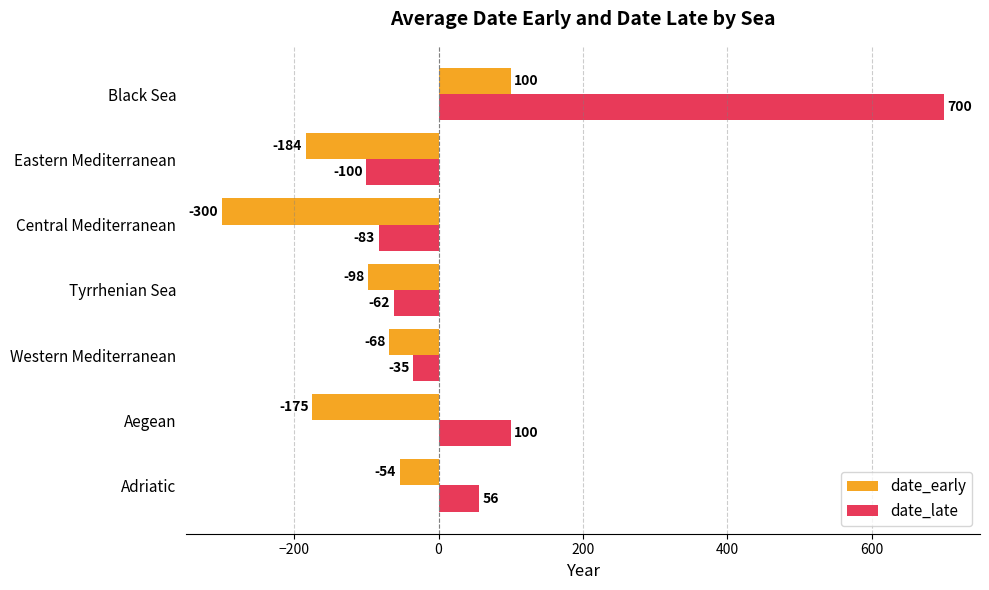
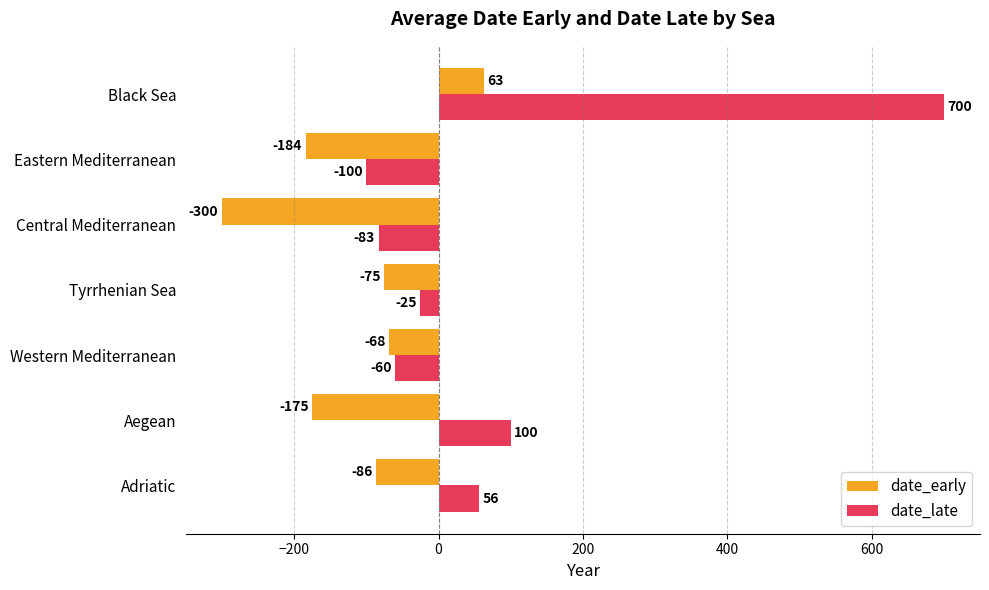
date_early, Black Sea: 100 -> 63
date_early, Tyrrhenian Sea: -98 -> -75
date_late, Tyrrhenian Sea: -62 -> -25
date_late, Western Mediterranean: -35 -> -60
date_early, Adriatic: -54 -> -86
